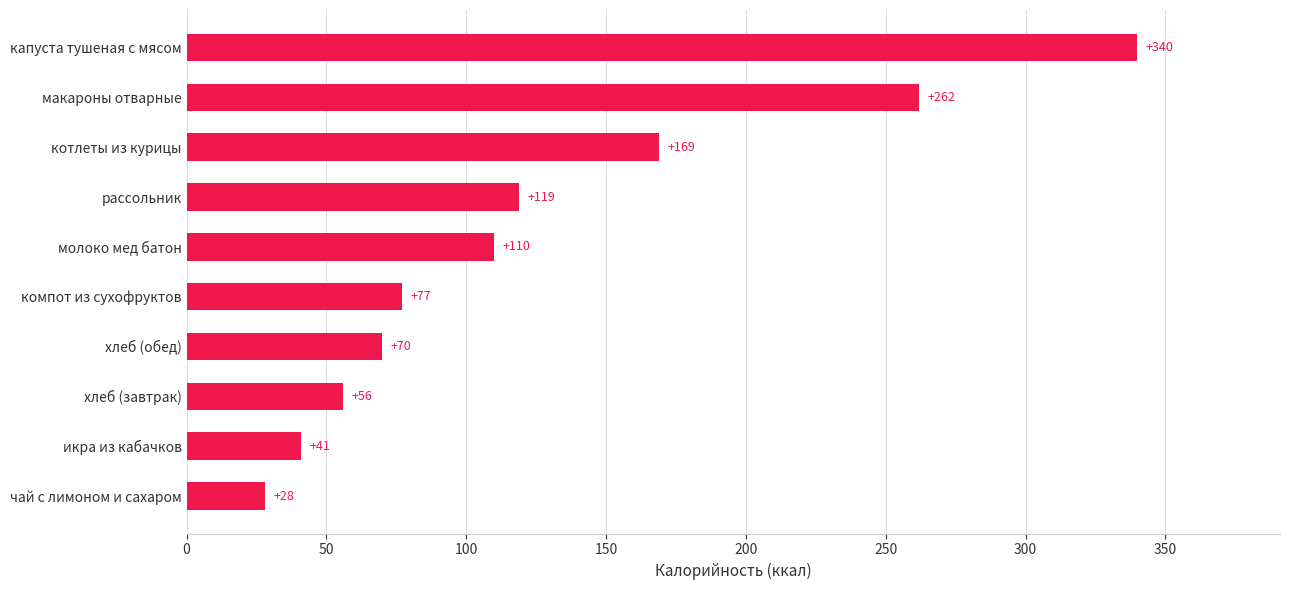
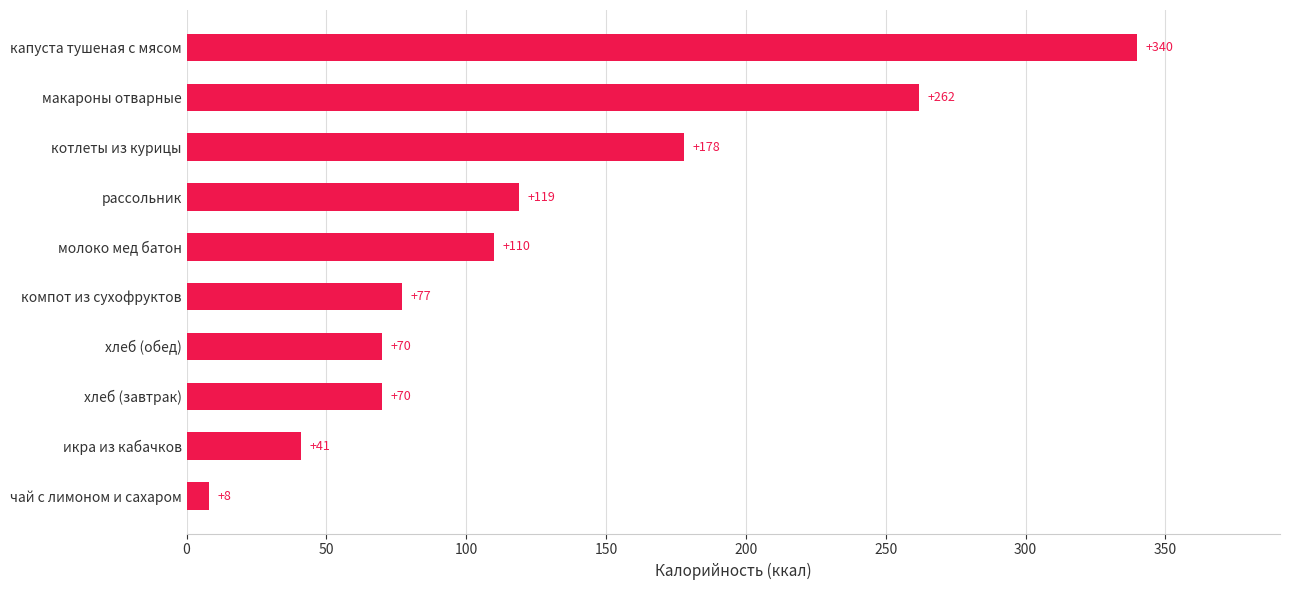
котлеты из курицы: +169 -> +178
хлеб (завтрак): +56 -> +70
чай с лимоном и сахаром: +28 -> +8
